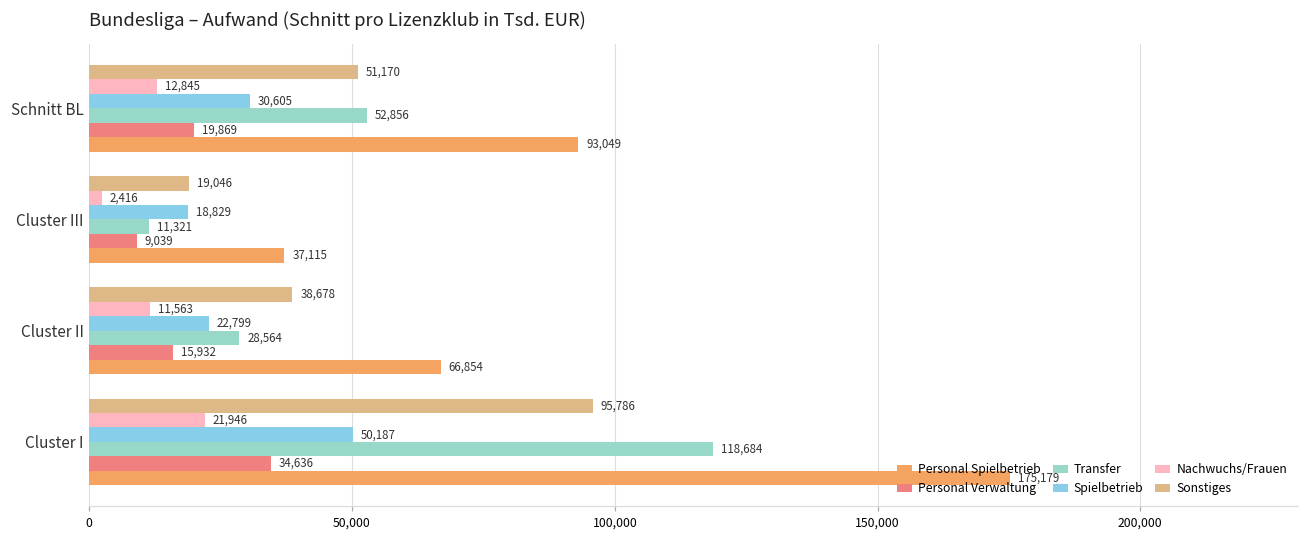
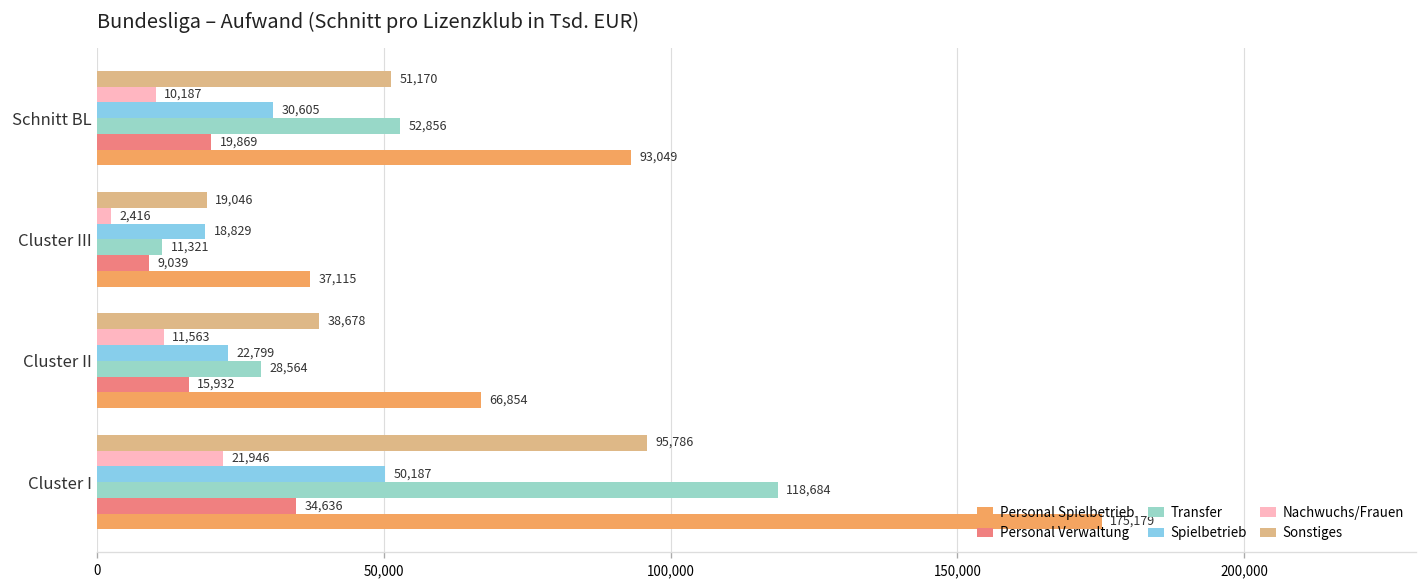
Nachwuchs/Frauen, Schnitt BL: 12,845 -> 10,187
